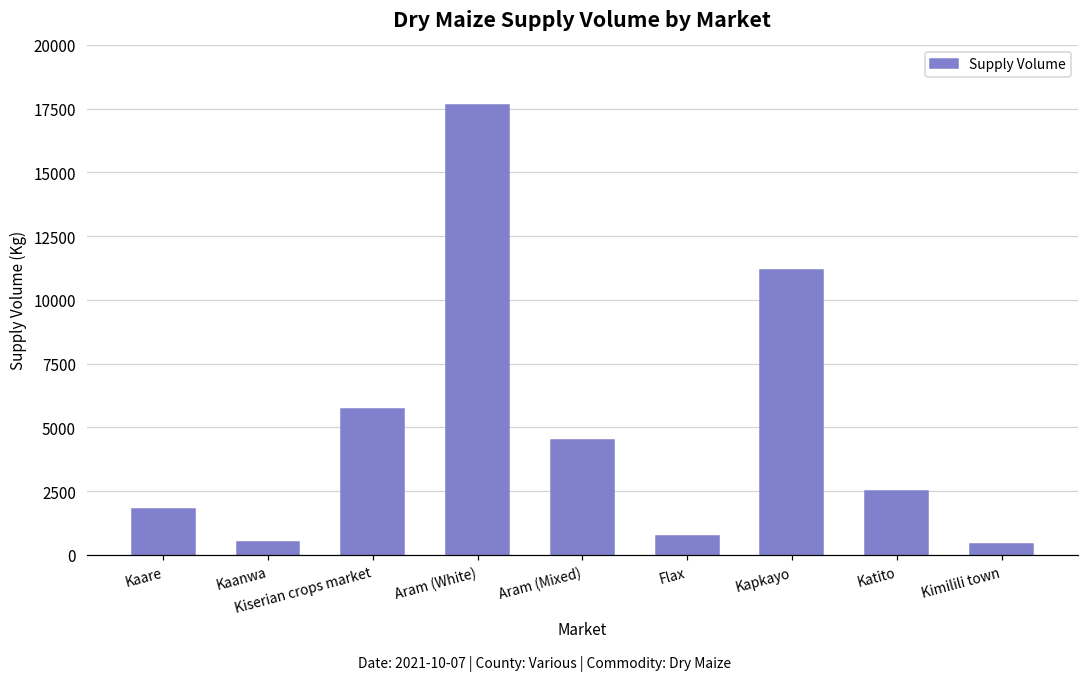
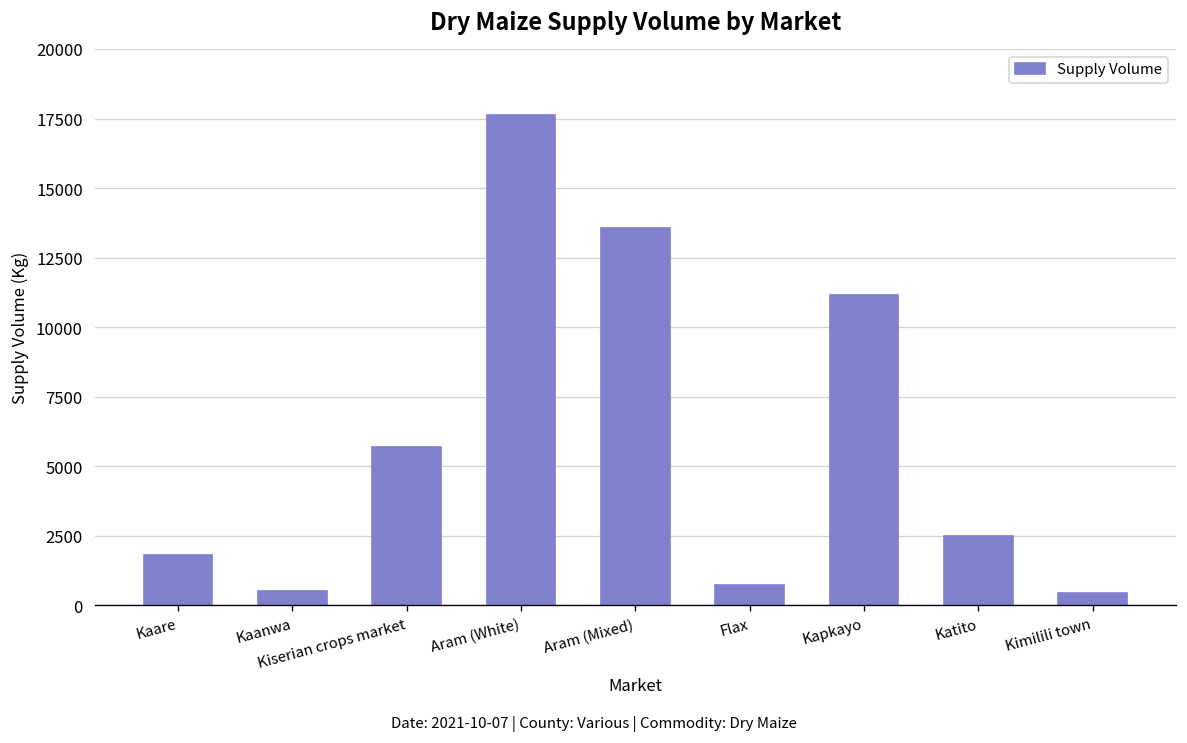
Aram (Mixed): 4500 -> 13600
